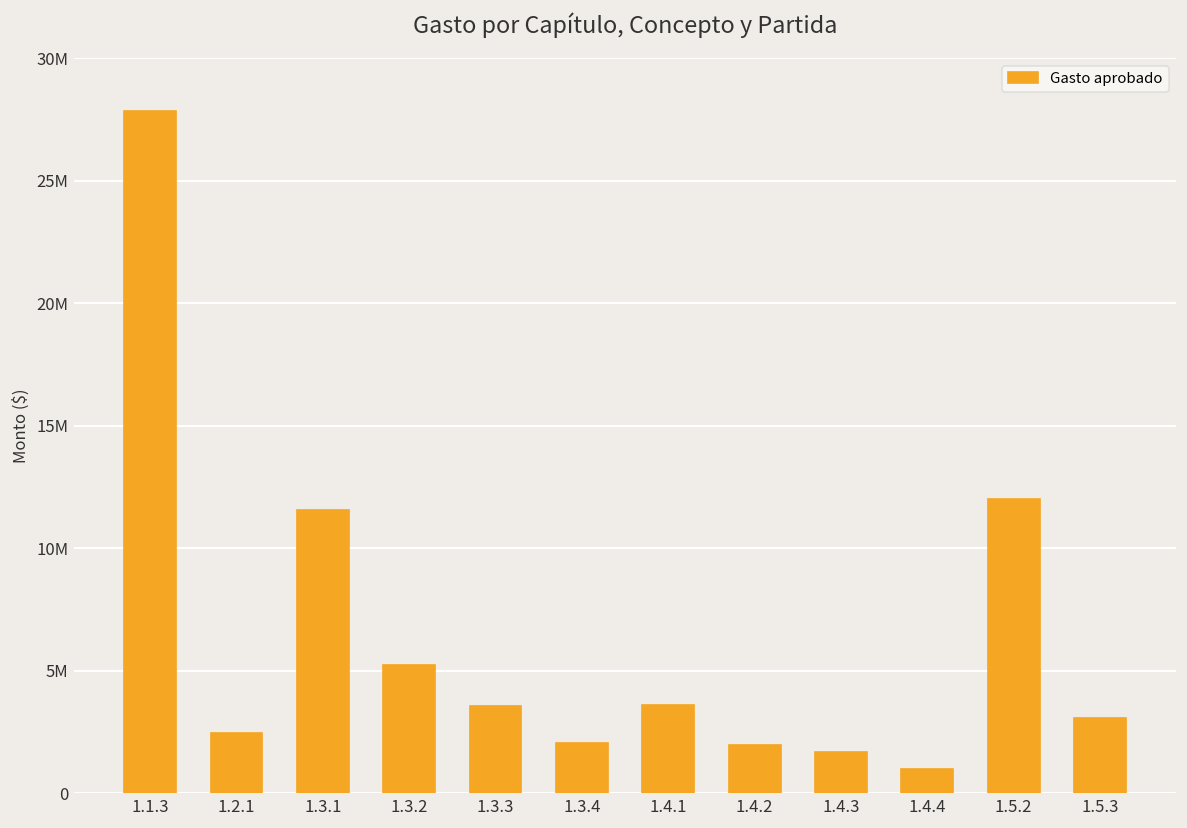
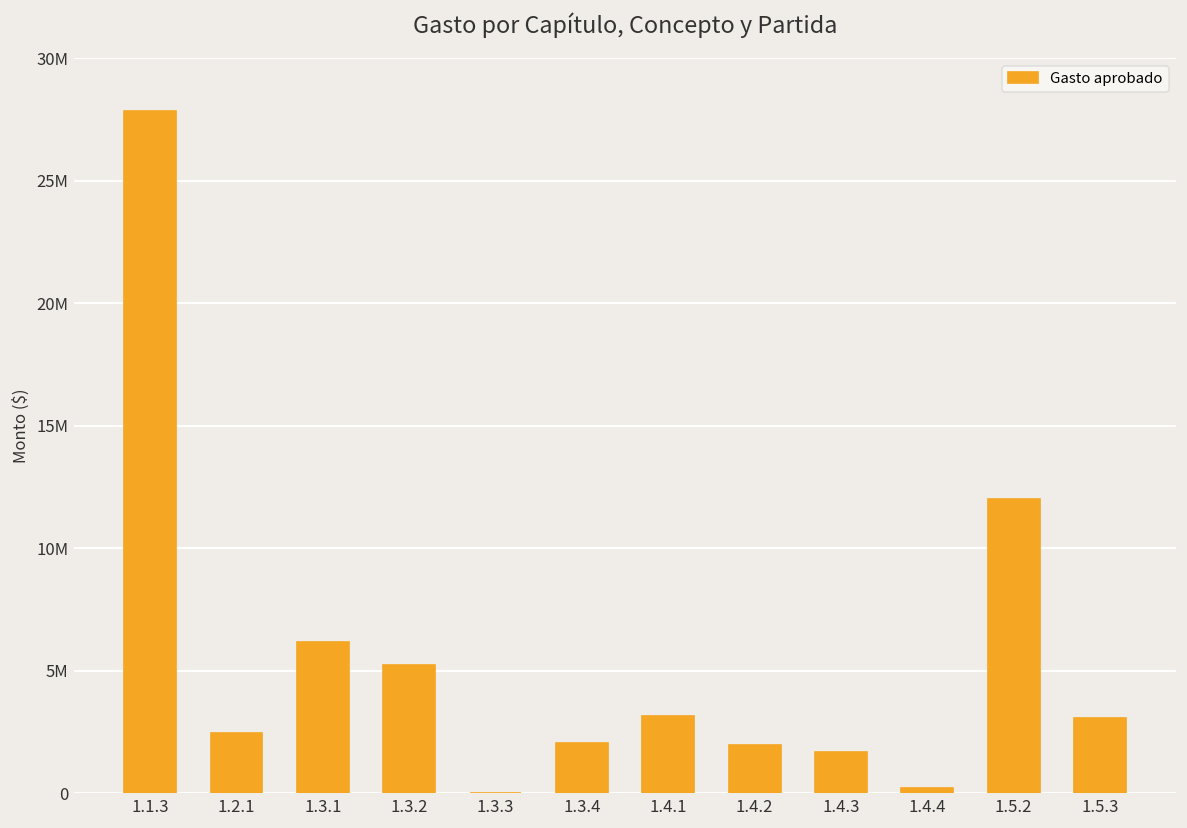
1.3.1: 11600000 -> 6200000
1.3.3: 3600000 -> 0
1.4.1: 3600000 -> 3200000
1.4.4: 1000000 -> 200000
